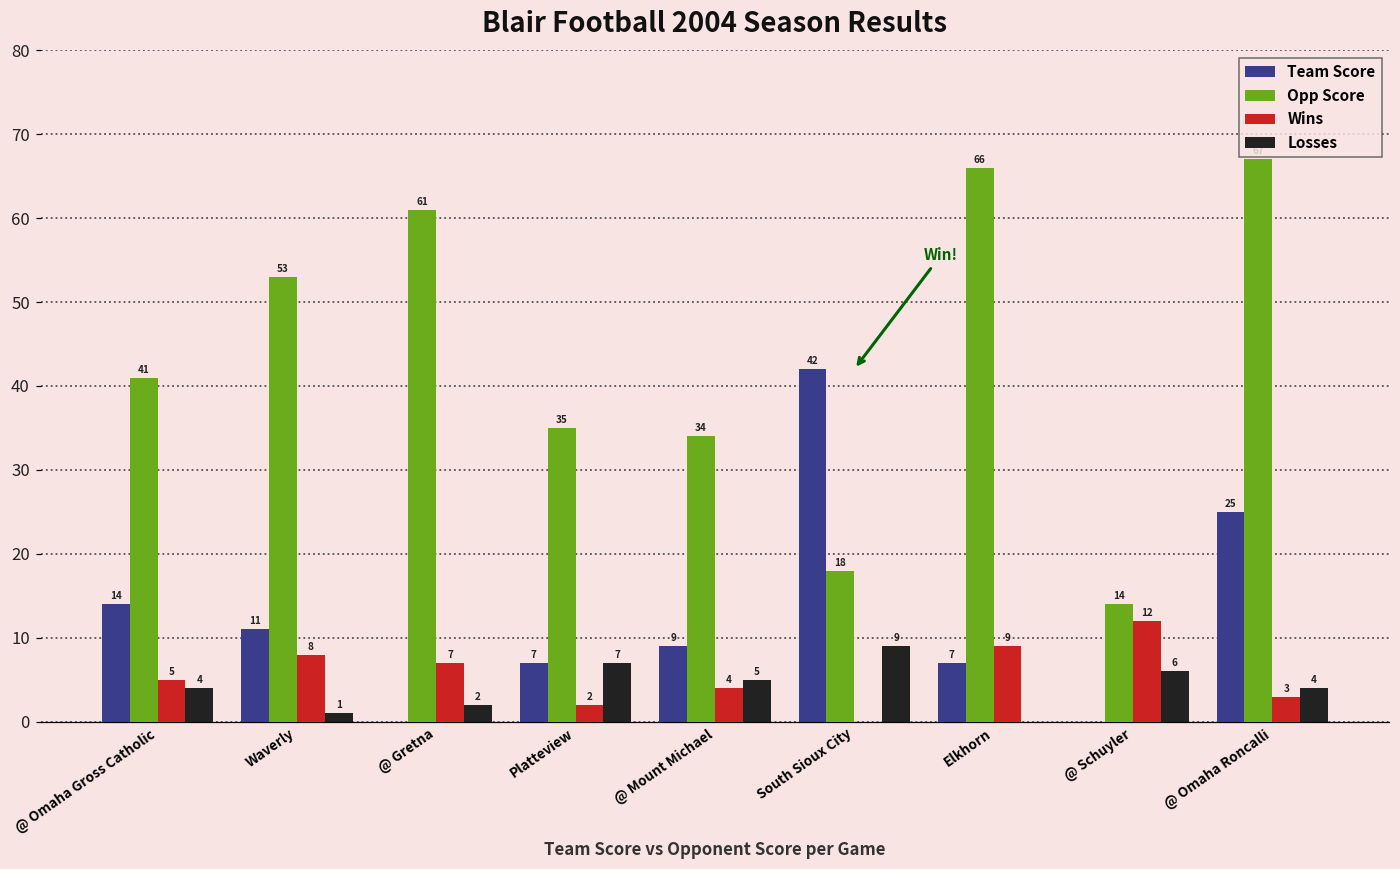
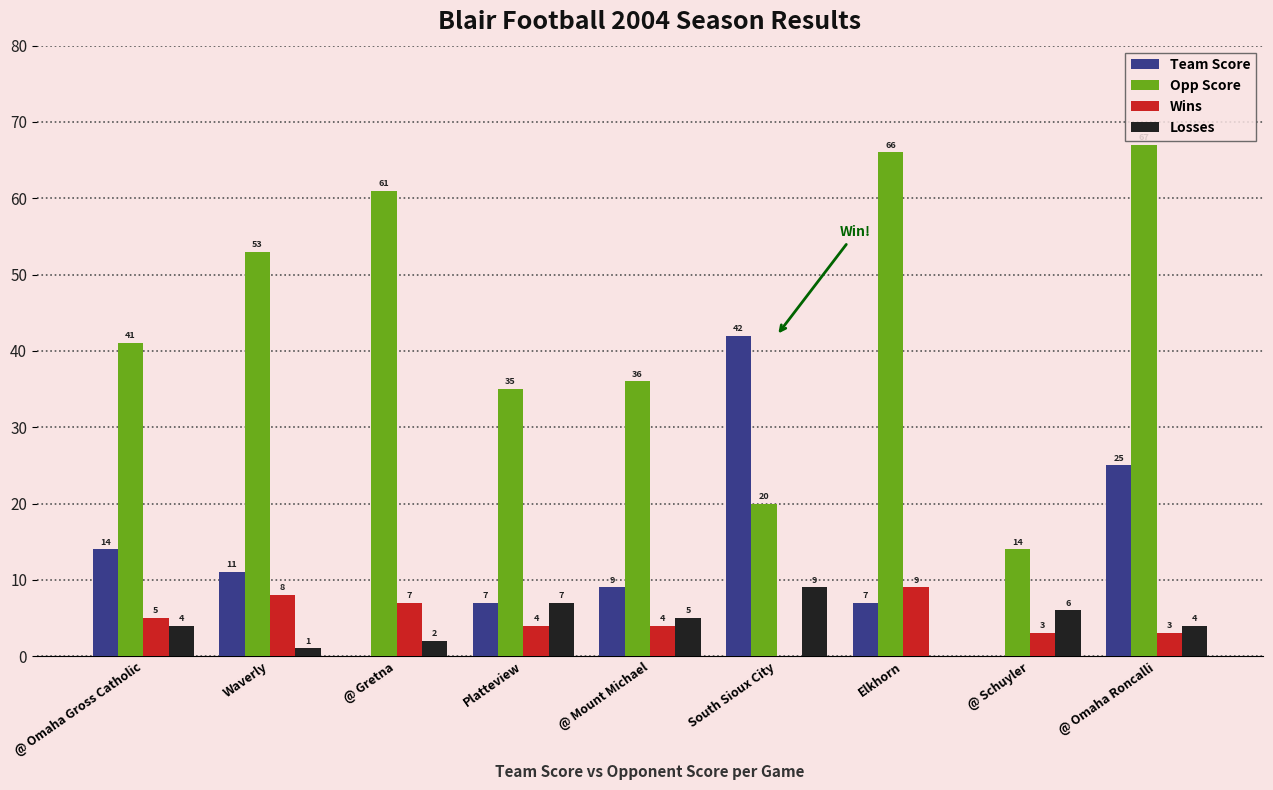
Wins, Platteview: 2 -> 4
Opp Score, @ Mount Michael: 34 -> 36
Opp Score, South Sioux City: 18 -> 20
Wins, @ Schuyler: 12 -> 3
